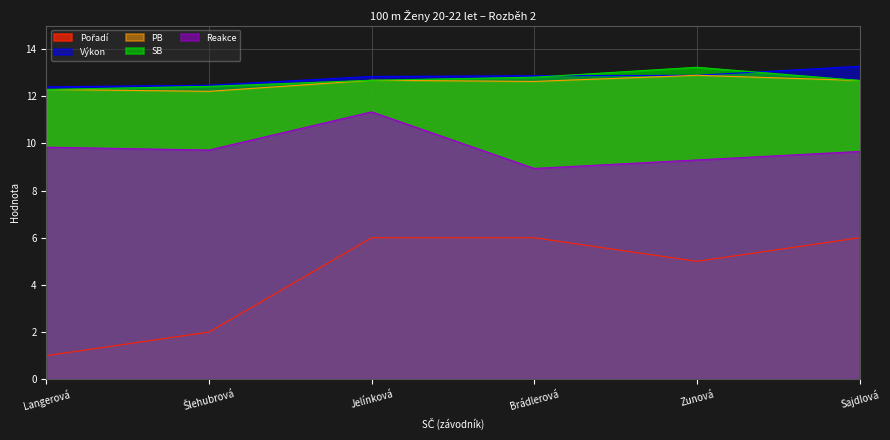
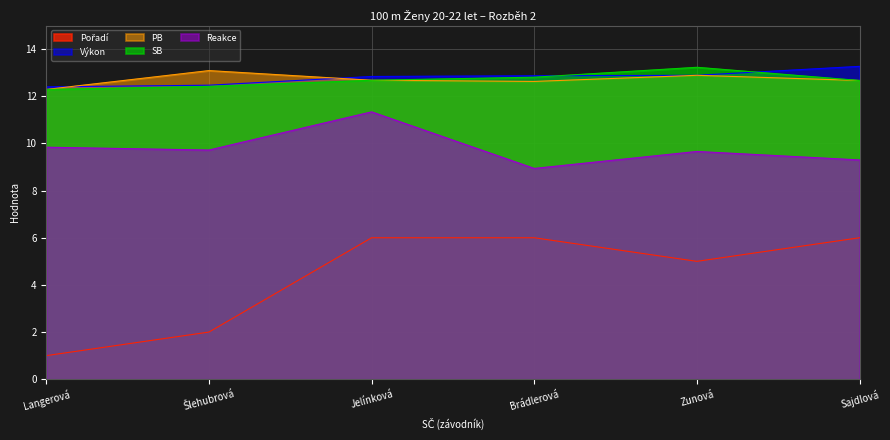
PB, Šlehubrová: 12.2 -> 13.1
Reakce, Zunová: 9.3 -> 9.7
Reakce, Sajdlová: 9.7 -> 9.3
